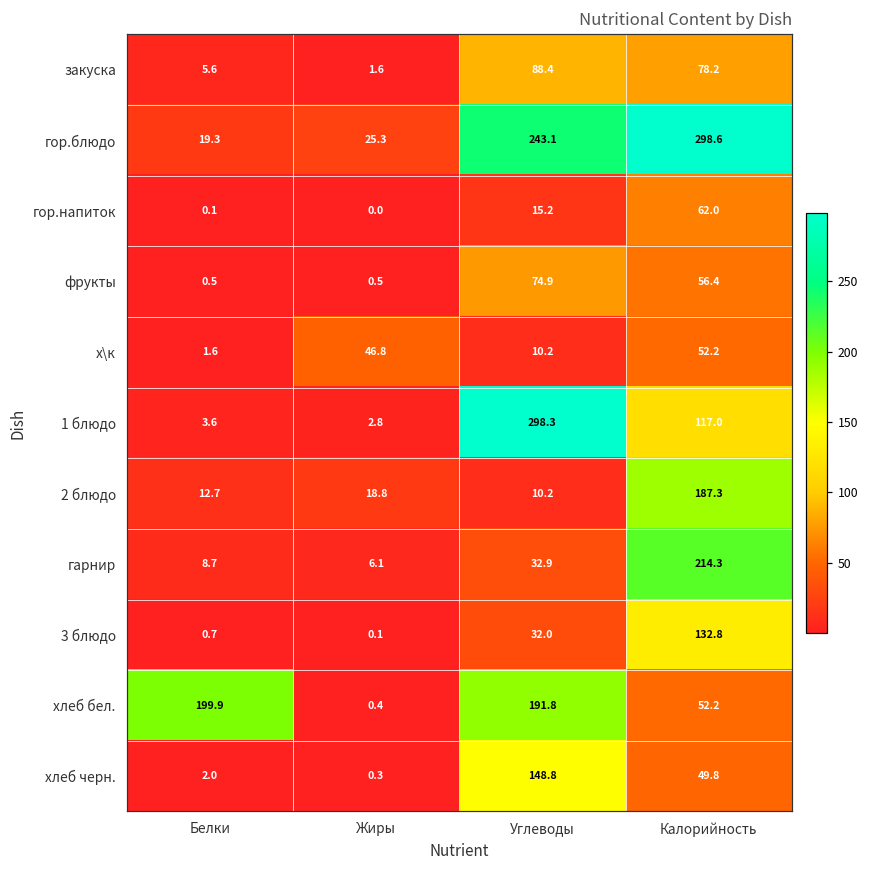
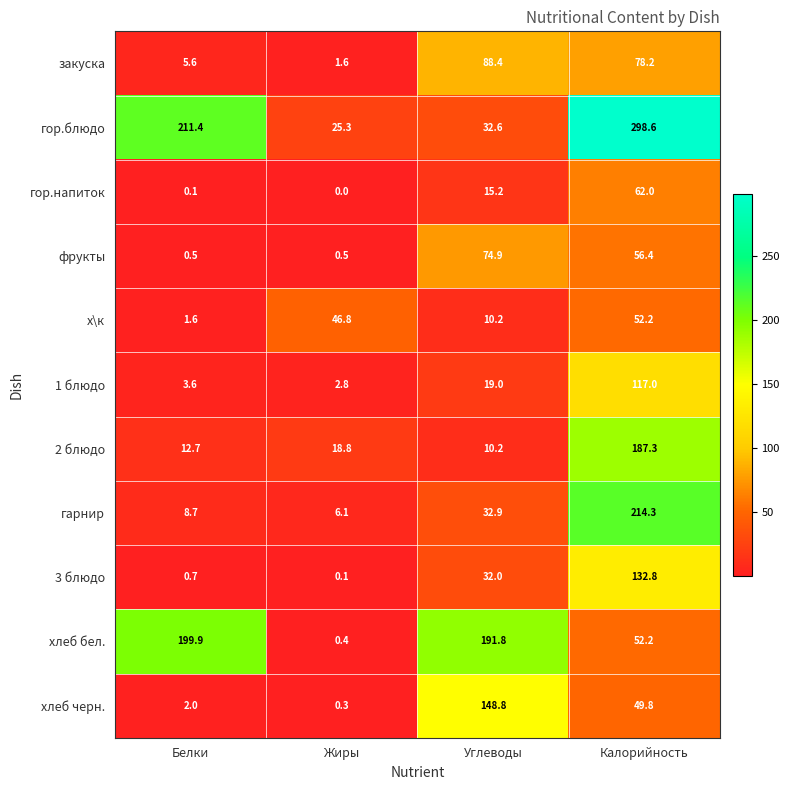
гор.блюдо, Белки: 19.3 -> 211.4
гор.блюдо, Углеводы: 243.1 -> 32.6
1 блюдо, Углеводы: 298.3 -> 19.0
